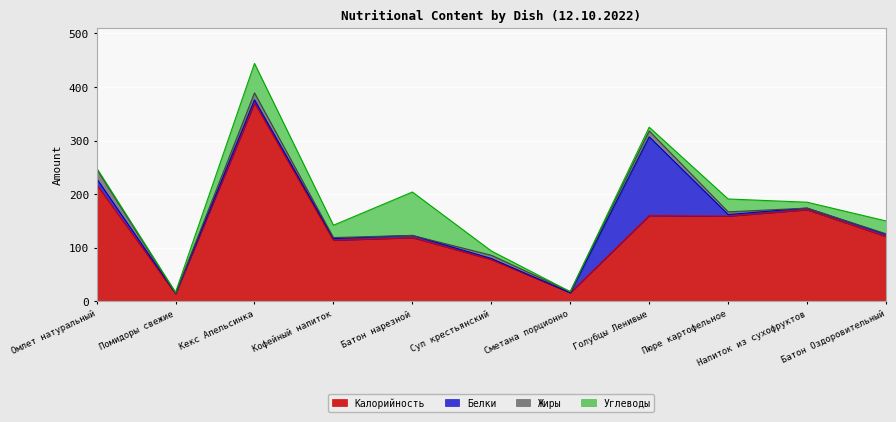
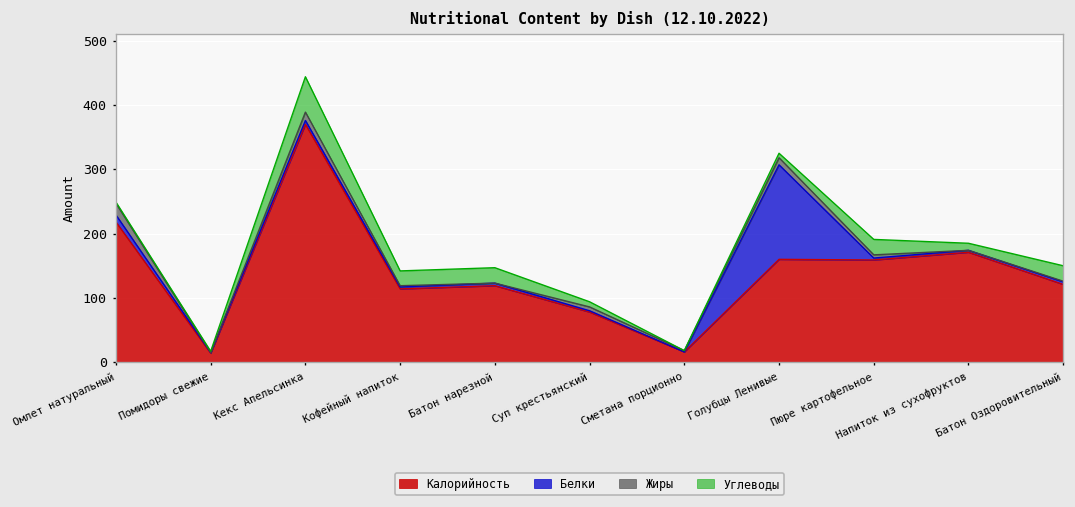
Углеводы, Батон нарезной: 80 -> 20
